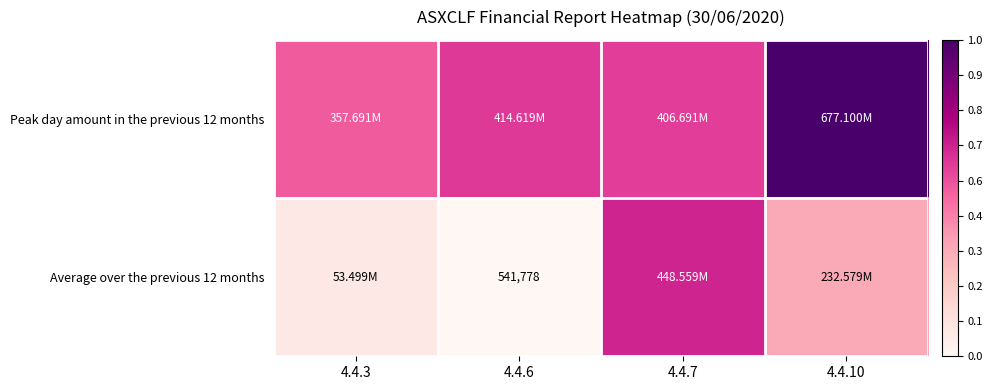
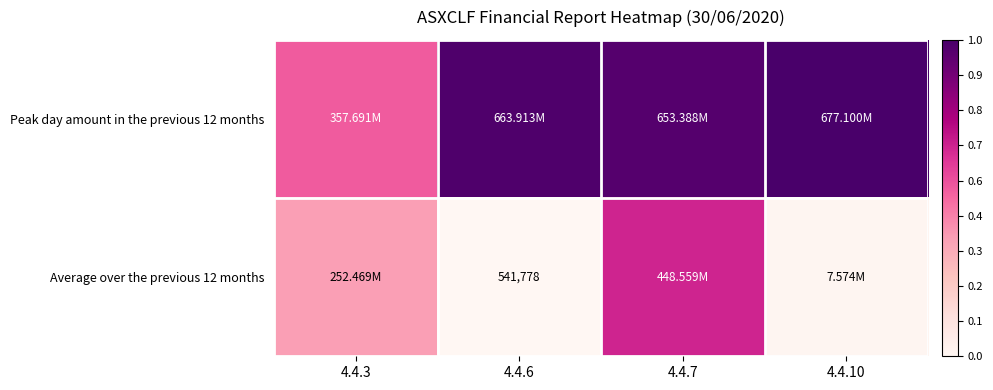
Peak day amount in the previous 12 months, 4.4.6: 414.619M -> 663.913M
Peak day amount in the previous 12 months, 4.4.7: 406.691M -> 653.388M
Average over the previous 12 months, 4.4.3: 53.499M -> 252.469M
Average over the previous 12 months, 4.4.10: 232.579M -> 7.574M
